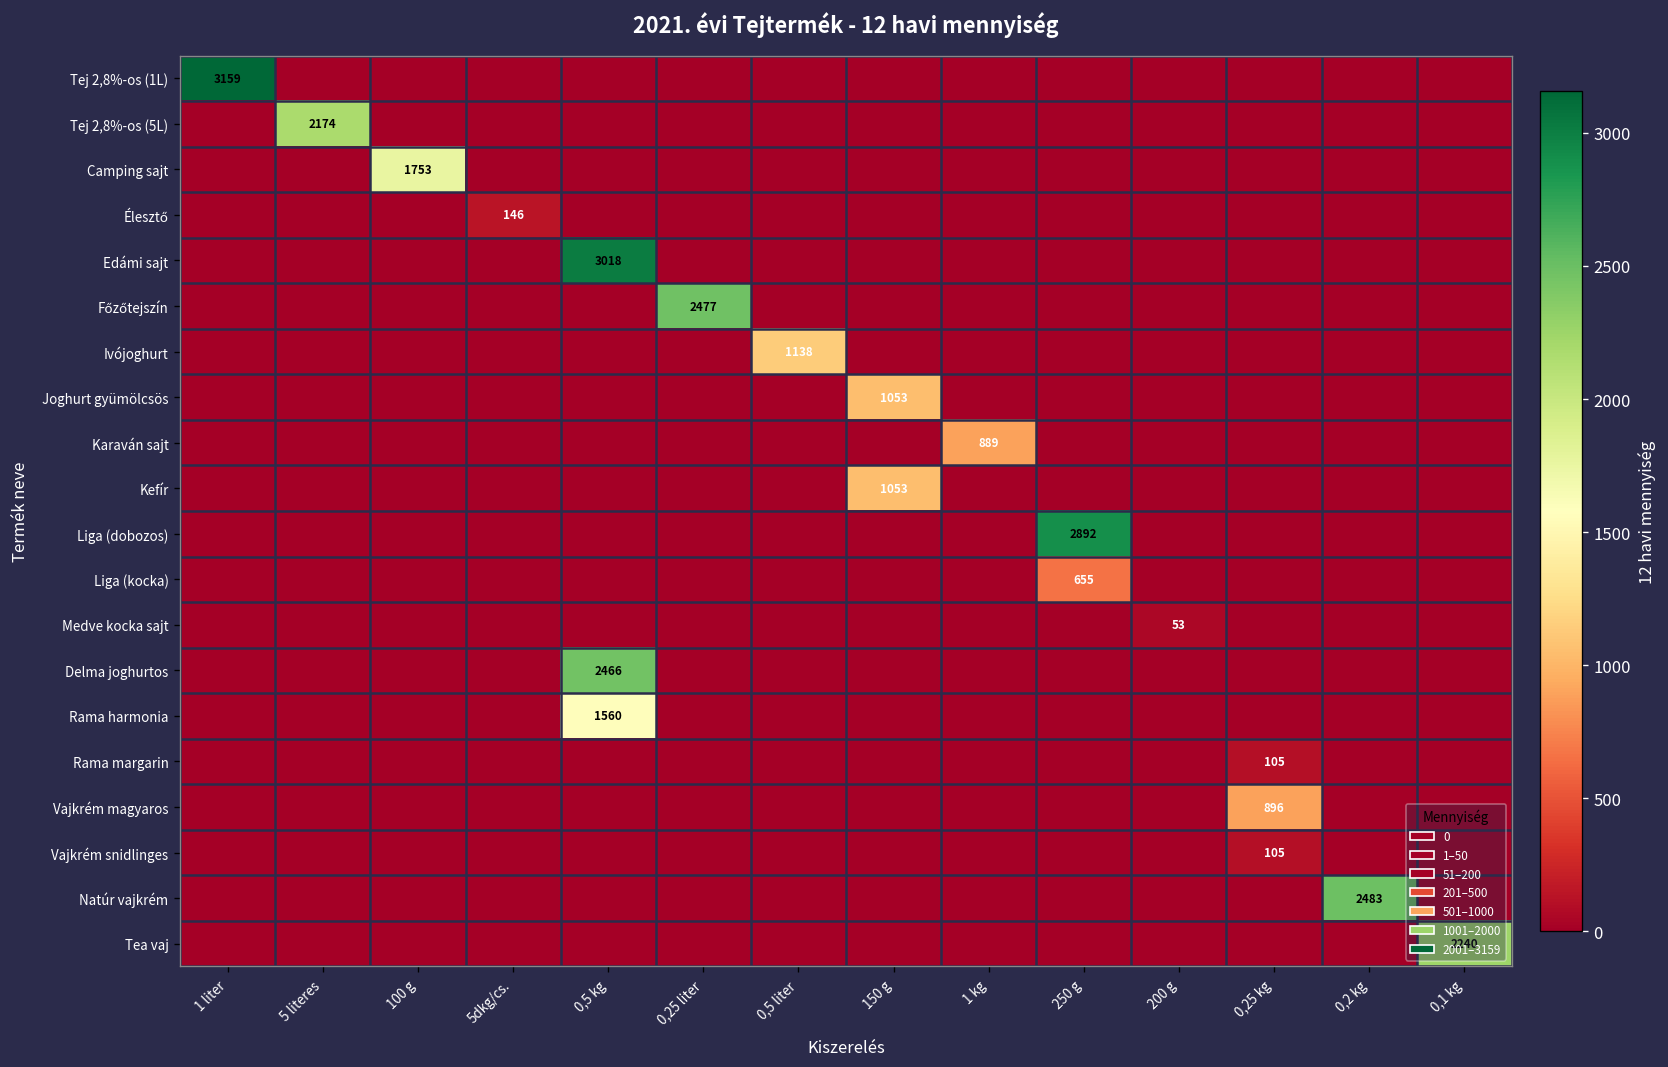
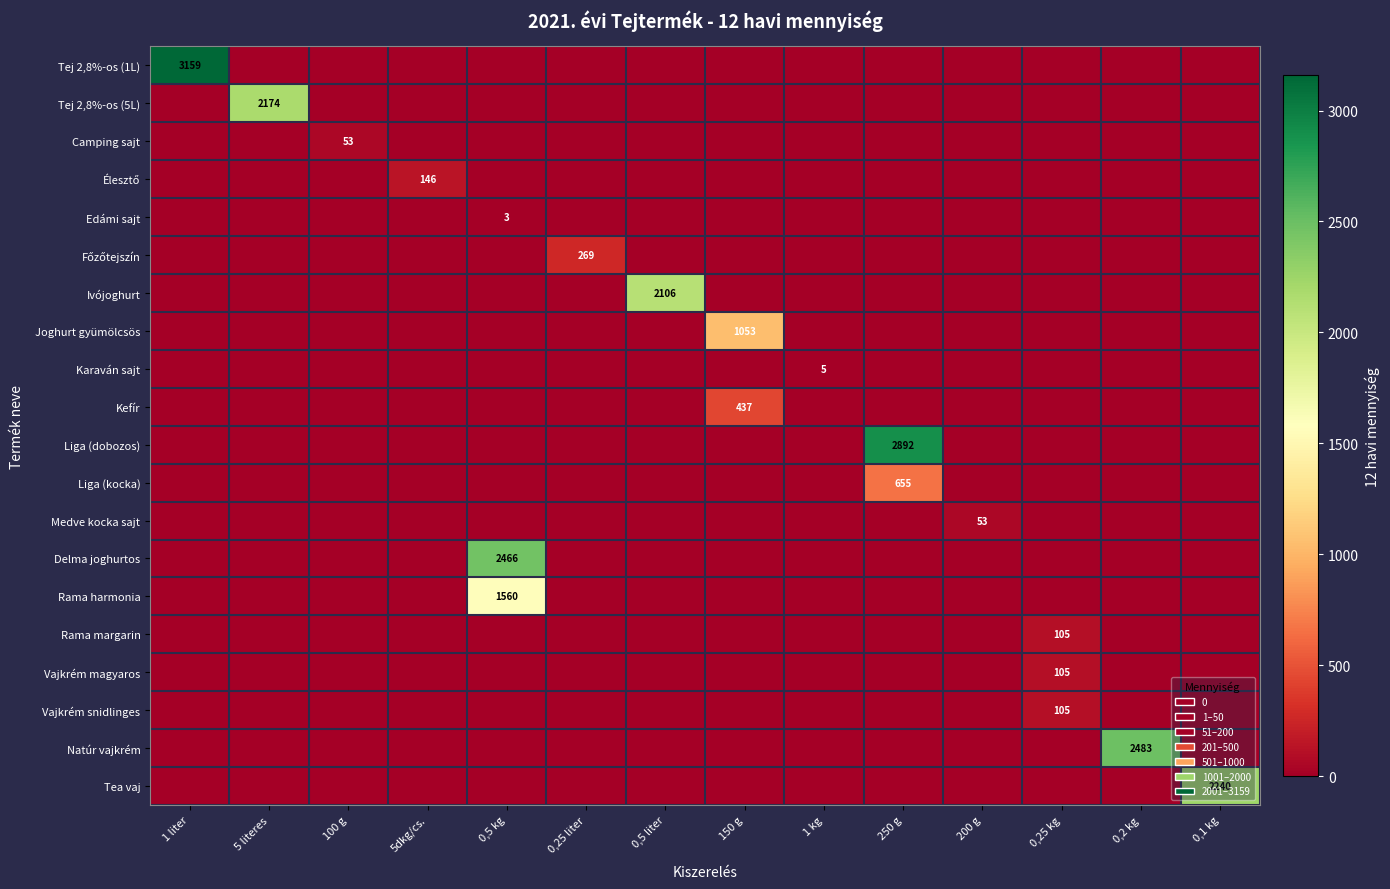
Camping sajt, 100 g: 1753 -> 53
Edámi sajt, 0,5 kg: 3018 -> 3
Főzőtejszín, 0,25 liter: 2477 -> 269
Ivójoghurt, 0,5 liter: 1138 -> 2106
Karaván sajt, 1 kg: 889 -> 5
Kefír, 150 g: 1053 -> 437
Vajkrém magyaros, 0,25 kg: 896 -> 105
